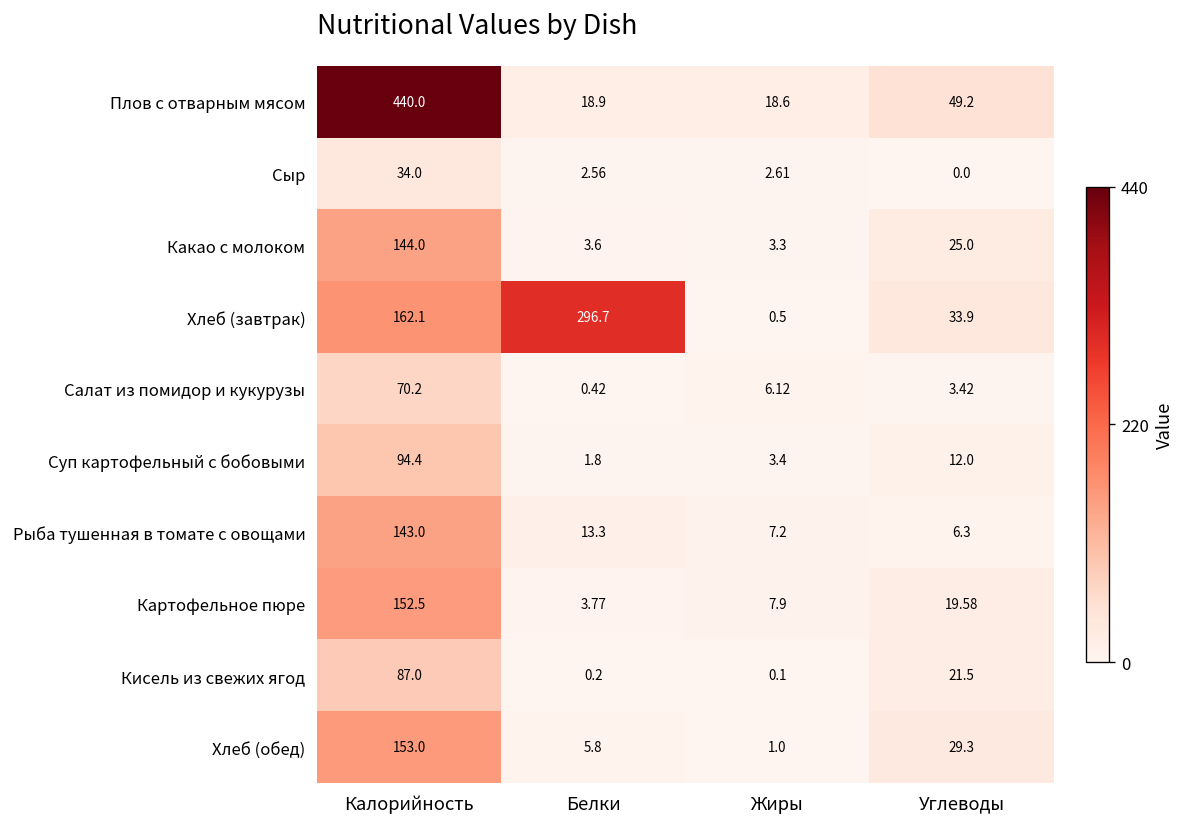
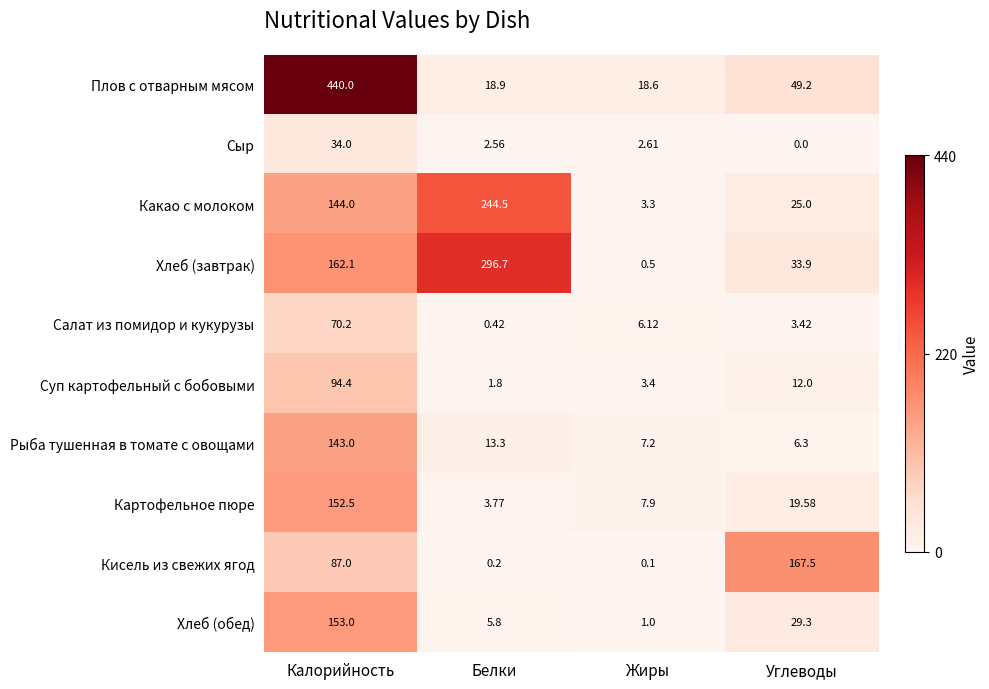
Какао с молоком, Белки: 3.6 -> 244.5
Кисель из свежих ягод, Углеводы: 21.5 -> 167.5
